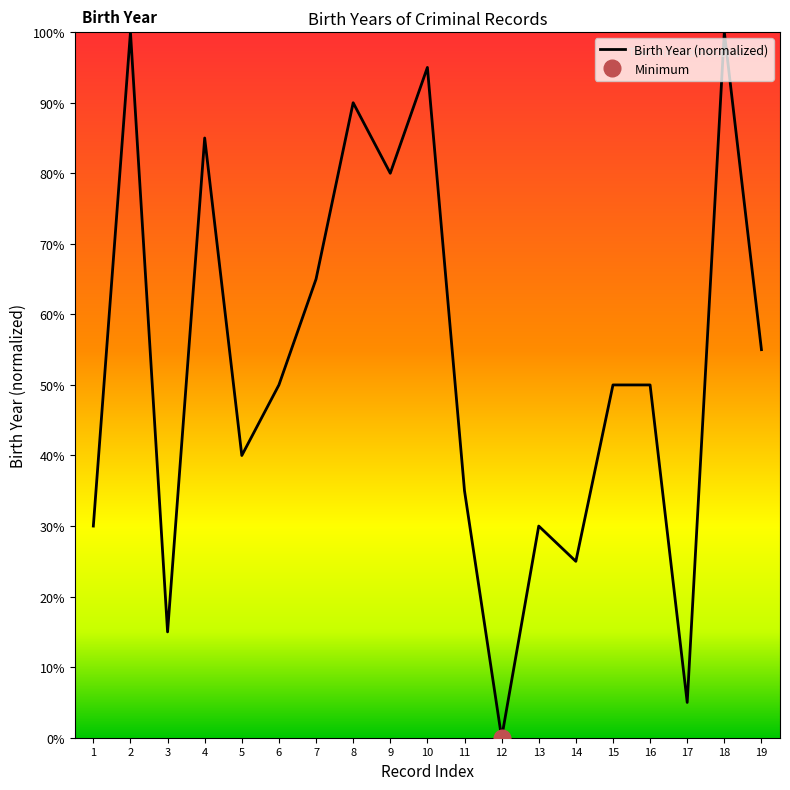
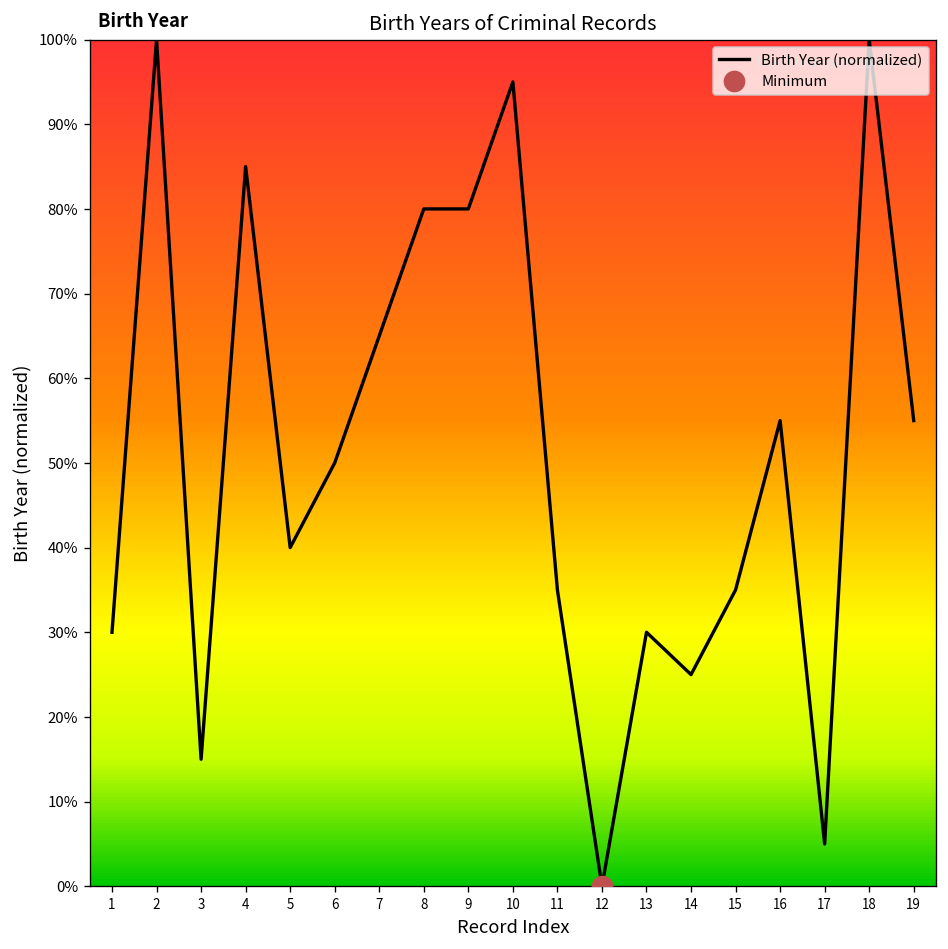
Birth Year (normalized), 8: 90% -> 80%
Birth Year (normalized), 15: 50% -> 35%
Birth Year (normalized), 16: 50% -> 55%
